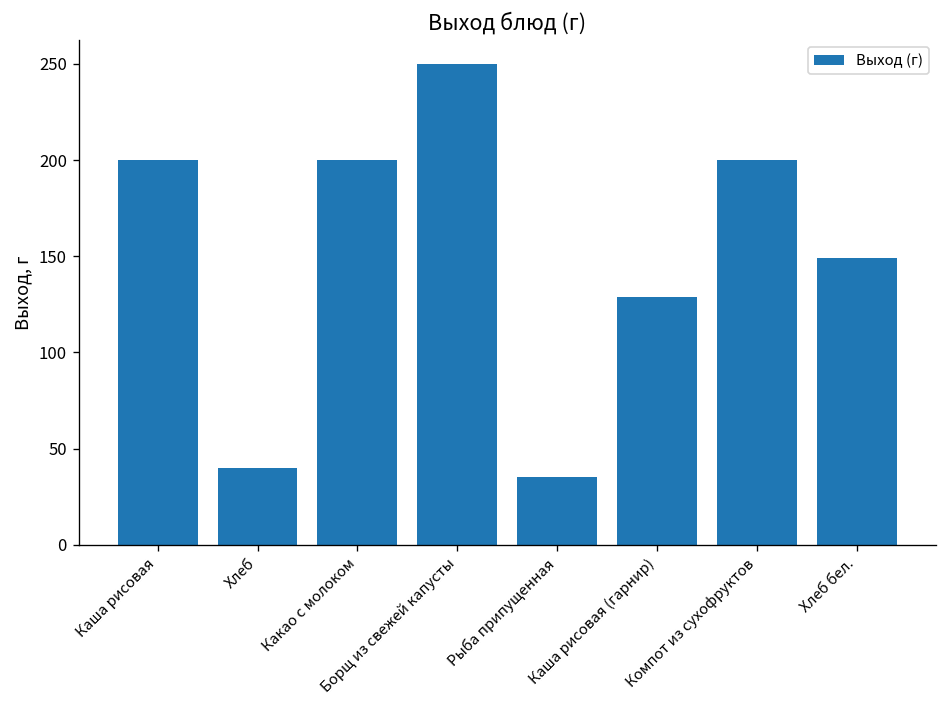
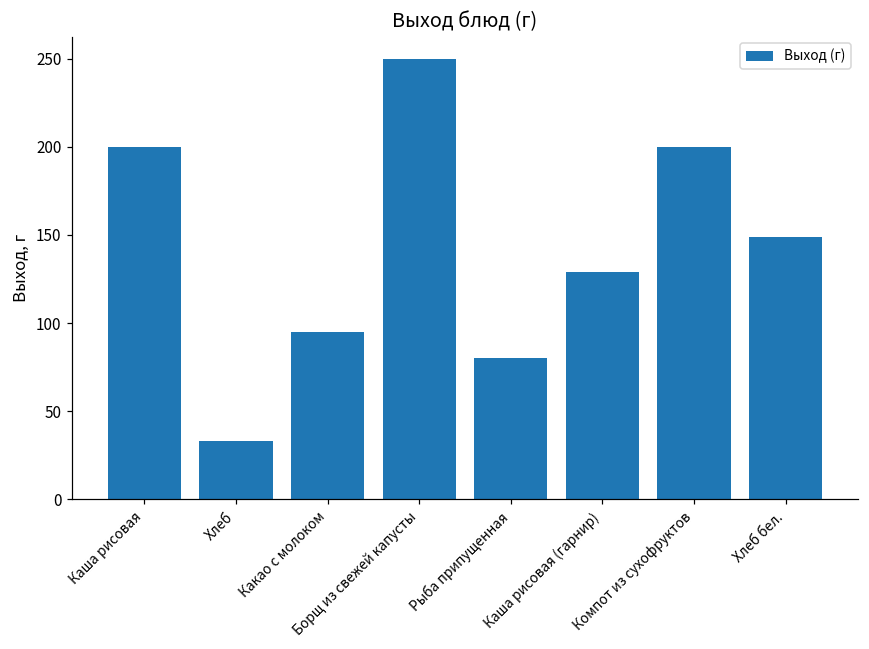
Хлеб: 40 -> 33
Какао с молоком: 200 -> 95
Рыба припущенная: 35 -> 80
